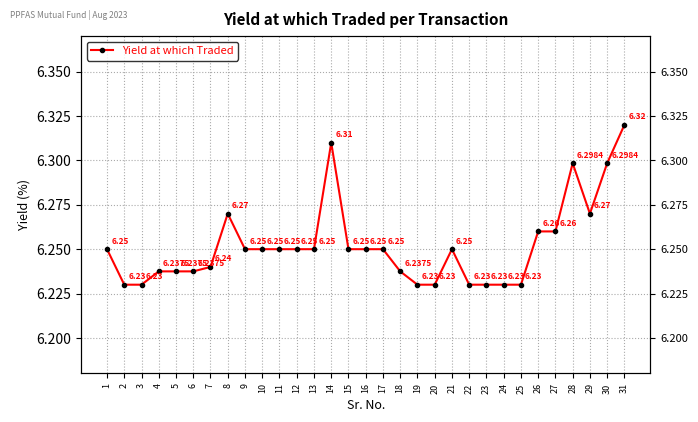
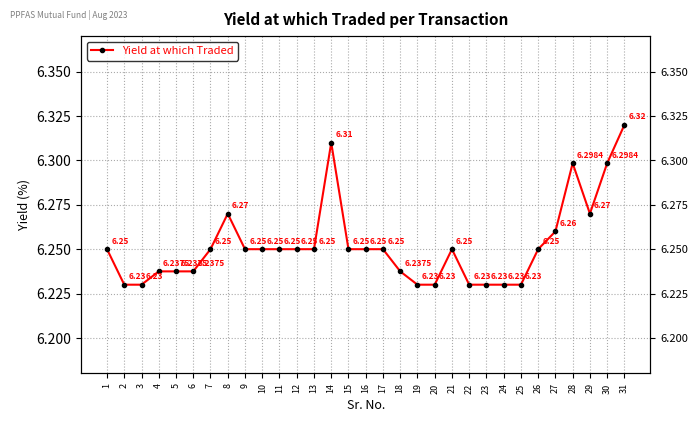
7: 6.24 -> 6.25
26: 6.26 -> 6.25
